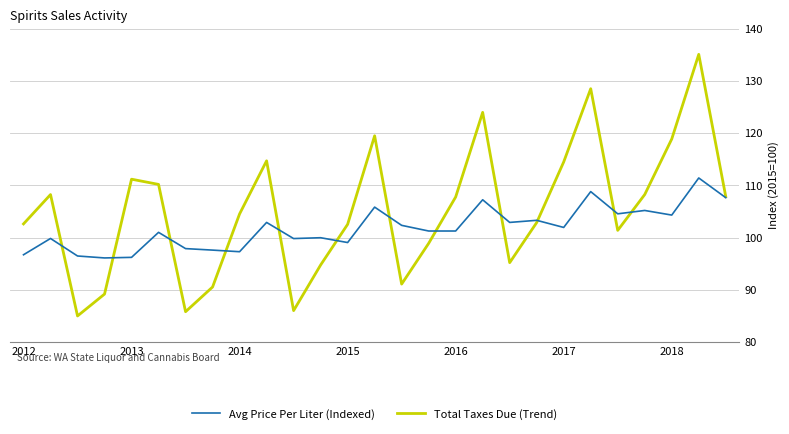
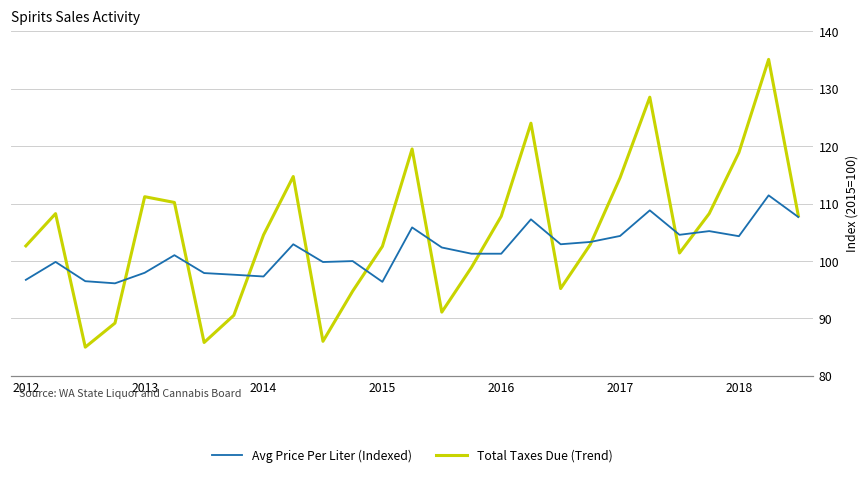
Avg Price Per Liter (Indexed), 2013: 96 -> 98
Avg Price Per Liter (Indexed), 2015: 99 -> 96
Avg Price Per Liter (Indexed), 2017: 102 -> 104
